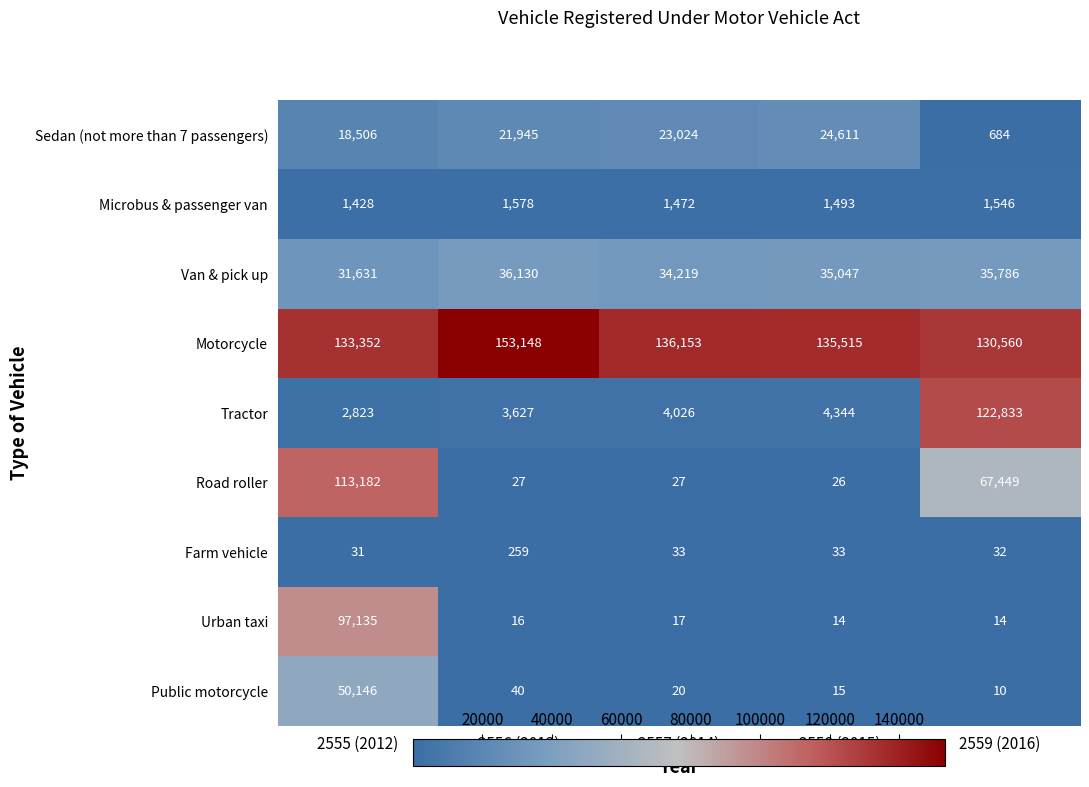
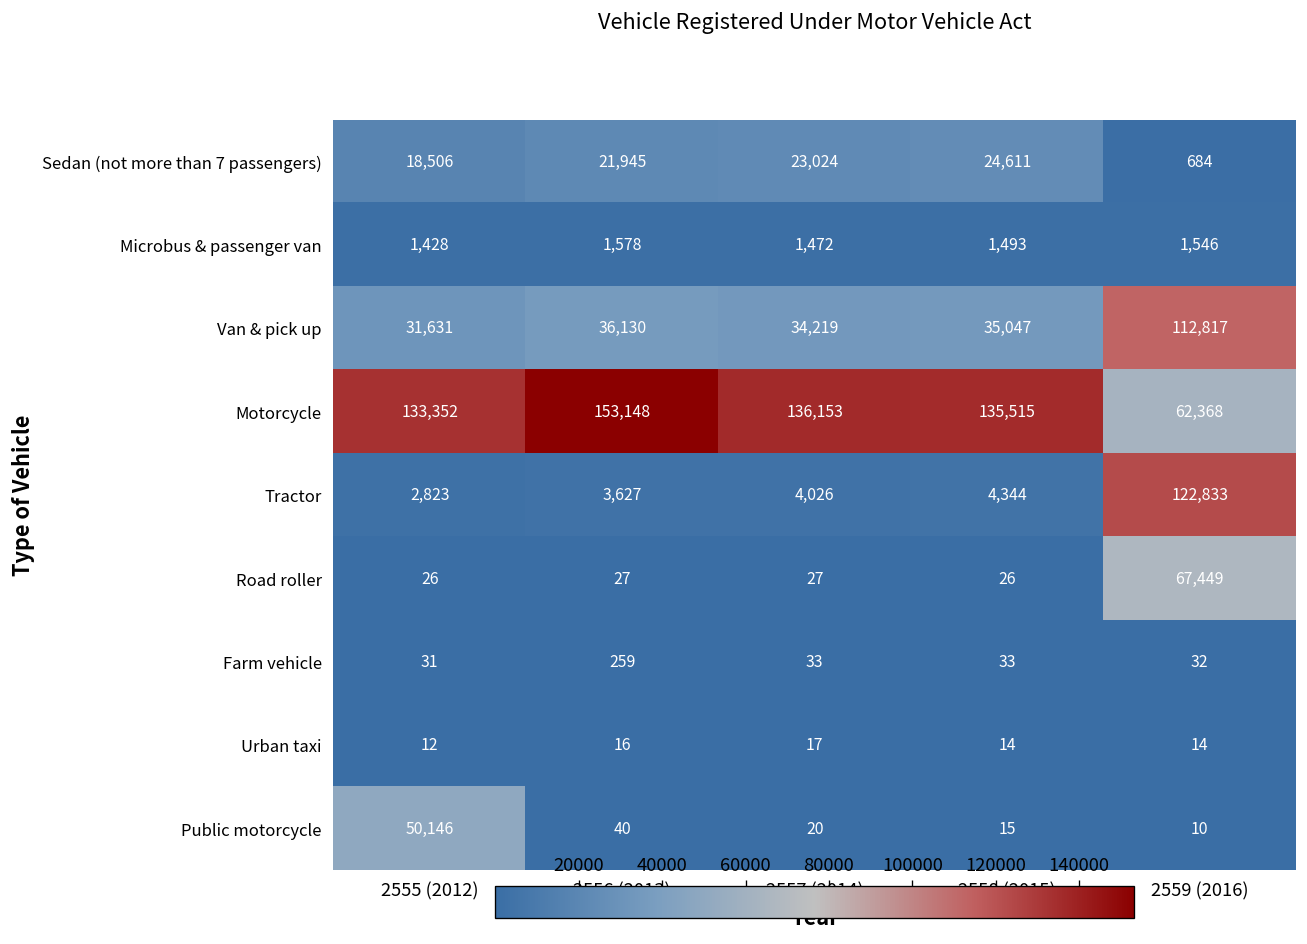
Van & pick up, 2559 (2016): 35,786 -> 112,817
Motorcycle, 2559 (2016): 130,560 -> 62,368
Road roller, 2555 (2012): 113,182 -> 26
Urban taxi, 2555 (2012): 97,135 -> 12
